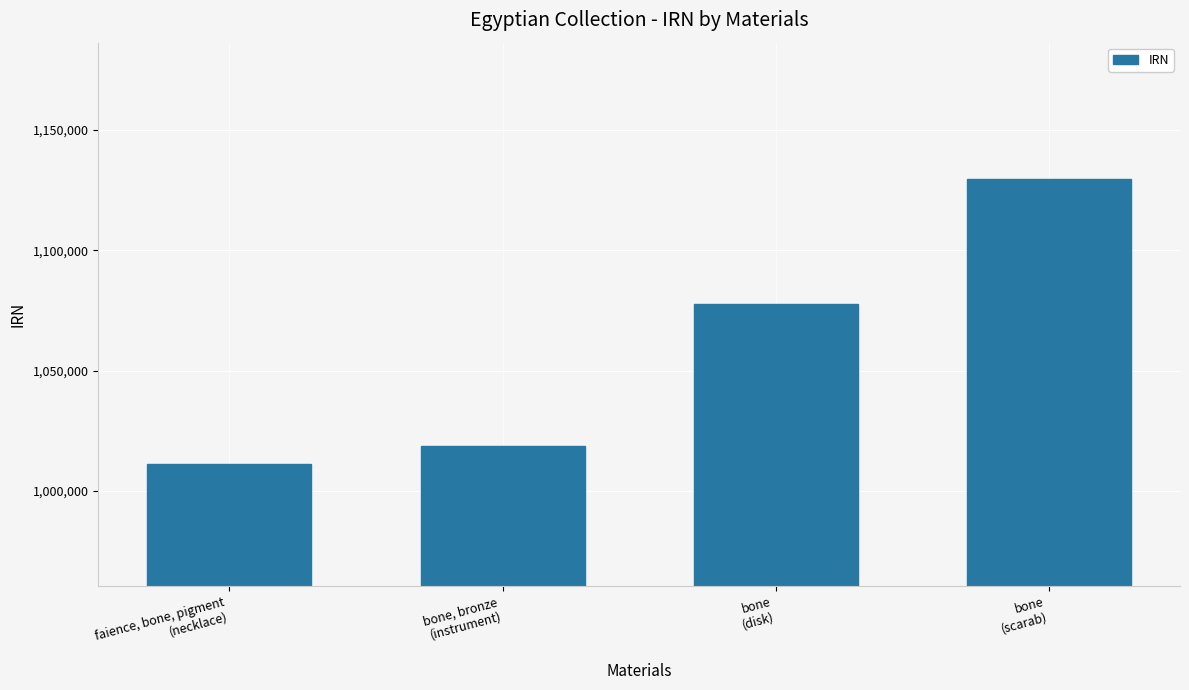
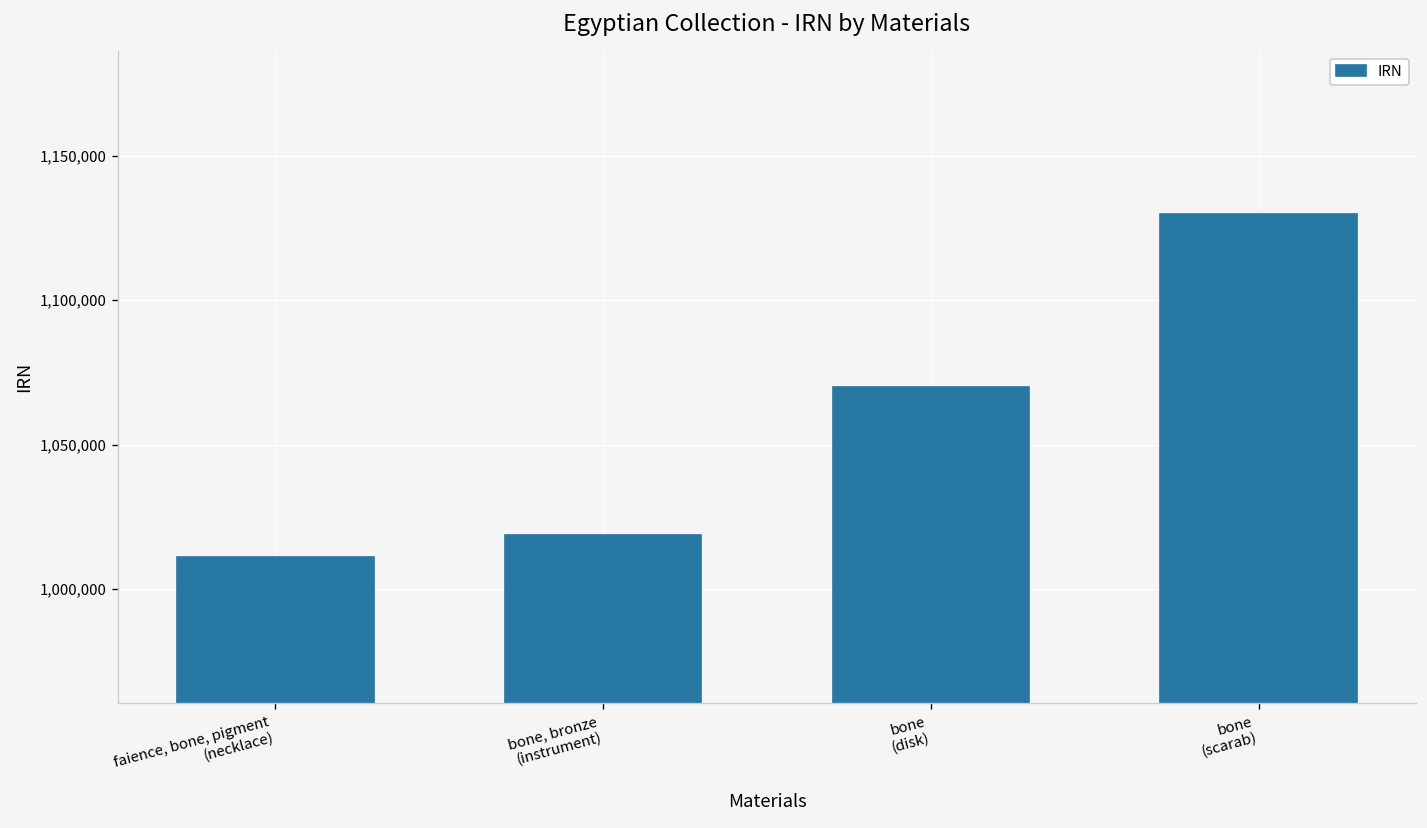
bone (disk): 1,077,000 -> 1,070,000
